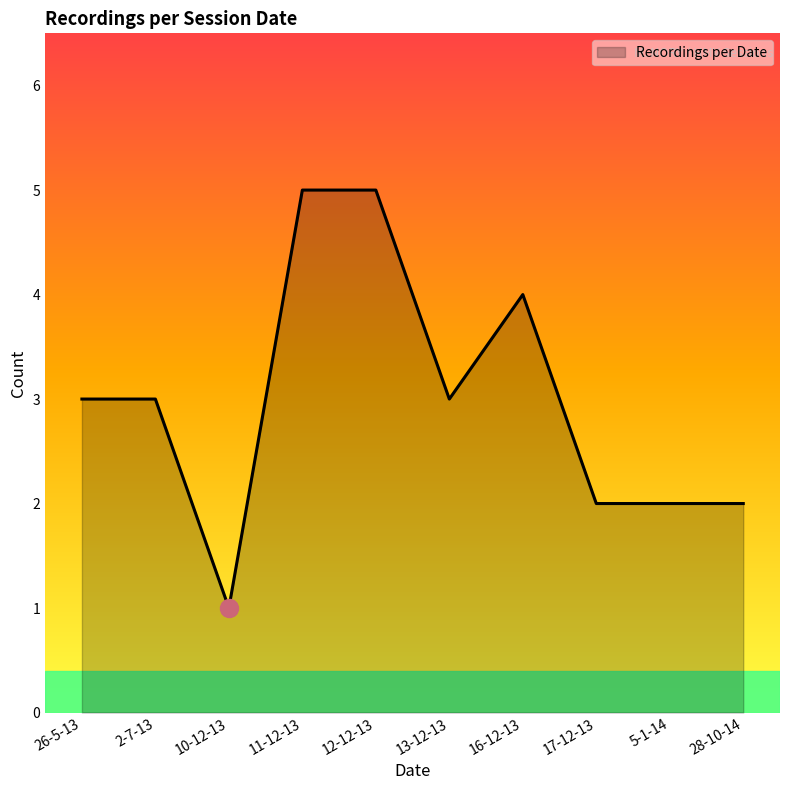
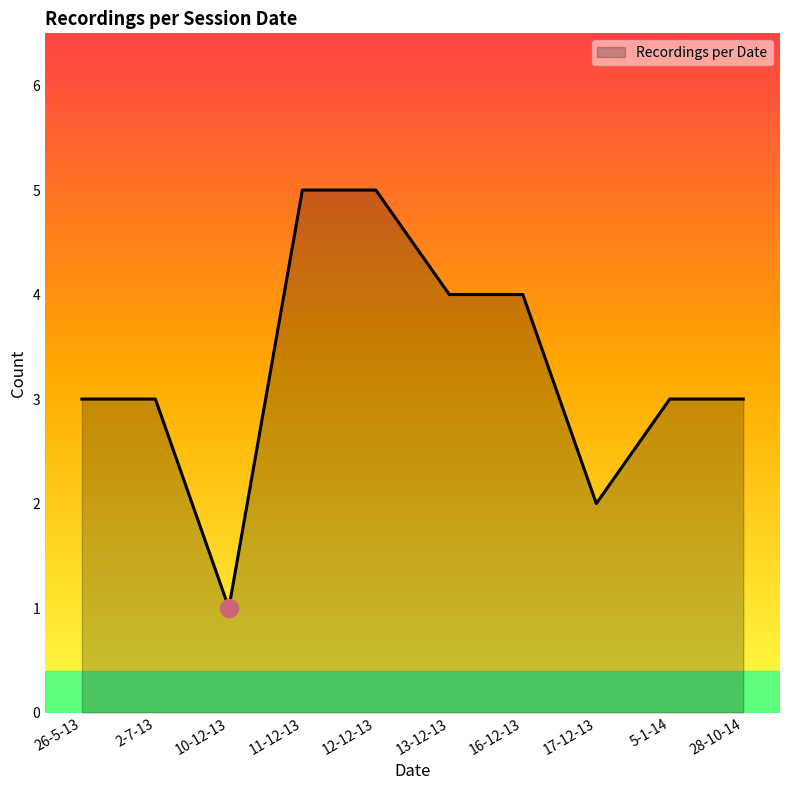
Recordings per Date, 13-12-13: 3 -> 4
Recordings per Date, 5-1-14: 2 -> 3
Recordings per Date, 28-10-14: 2 -> 3
